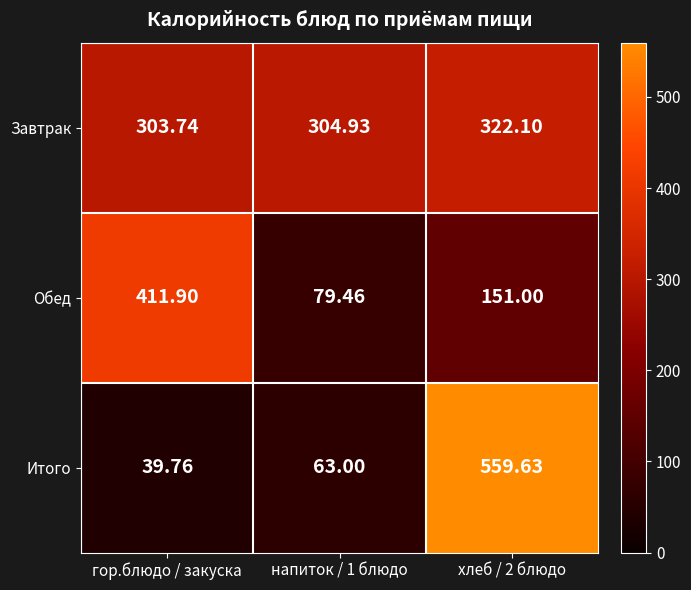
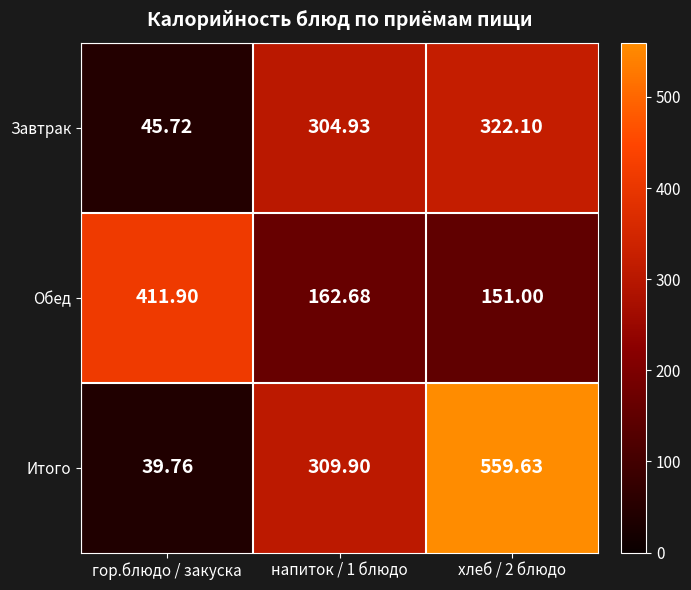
Завтрак, гор.блюдо / закуска: 303.74 -> 45.72
Обед, напиток / 1 блюдо: 79.46 -> 162.68
Итого, напиток / 1 блюдо: 63.00 -> 309.90
